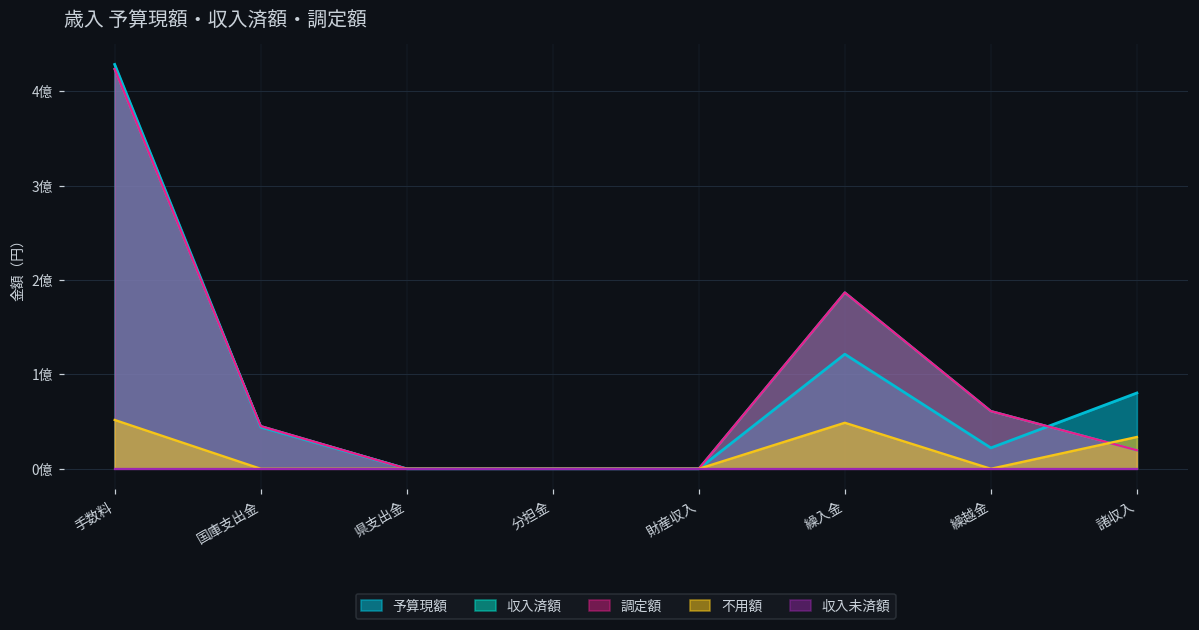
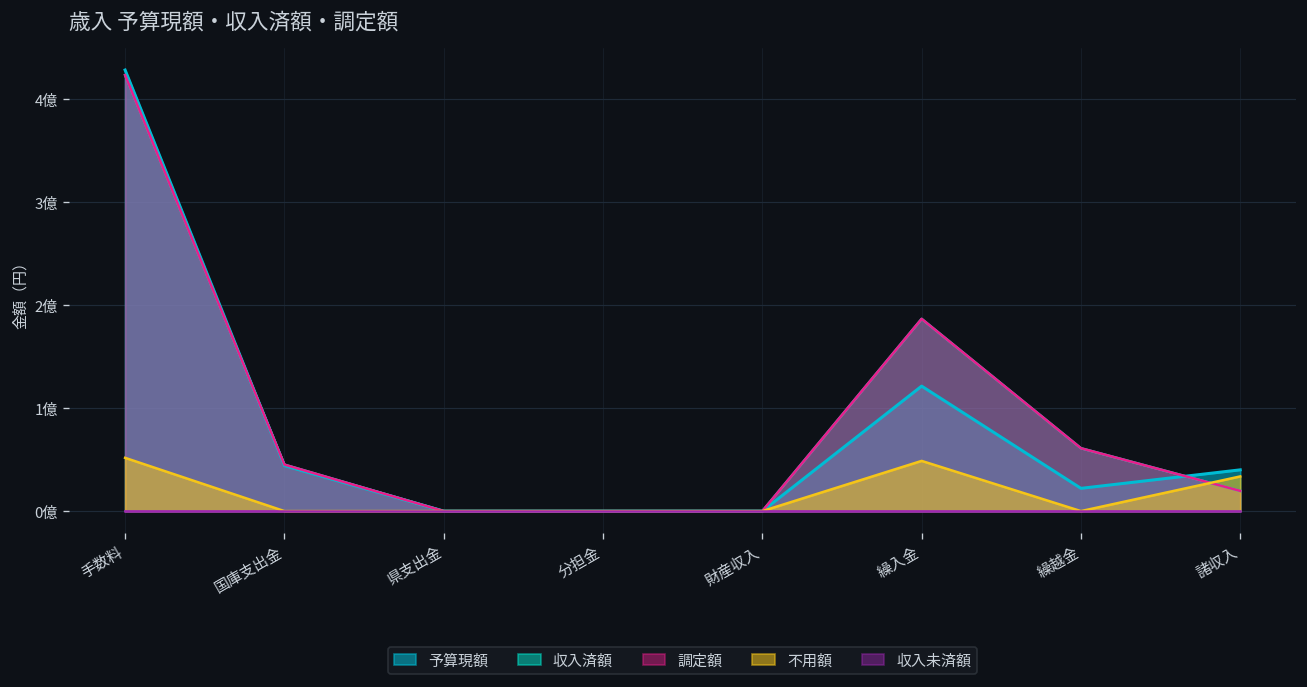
予算現額, 諸収入: 0.8億 -> 0.4億
